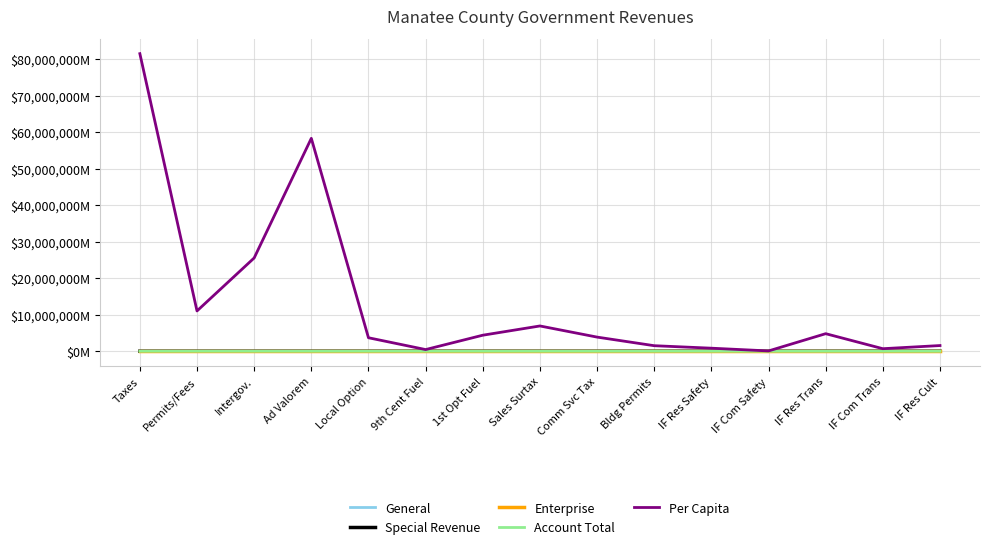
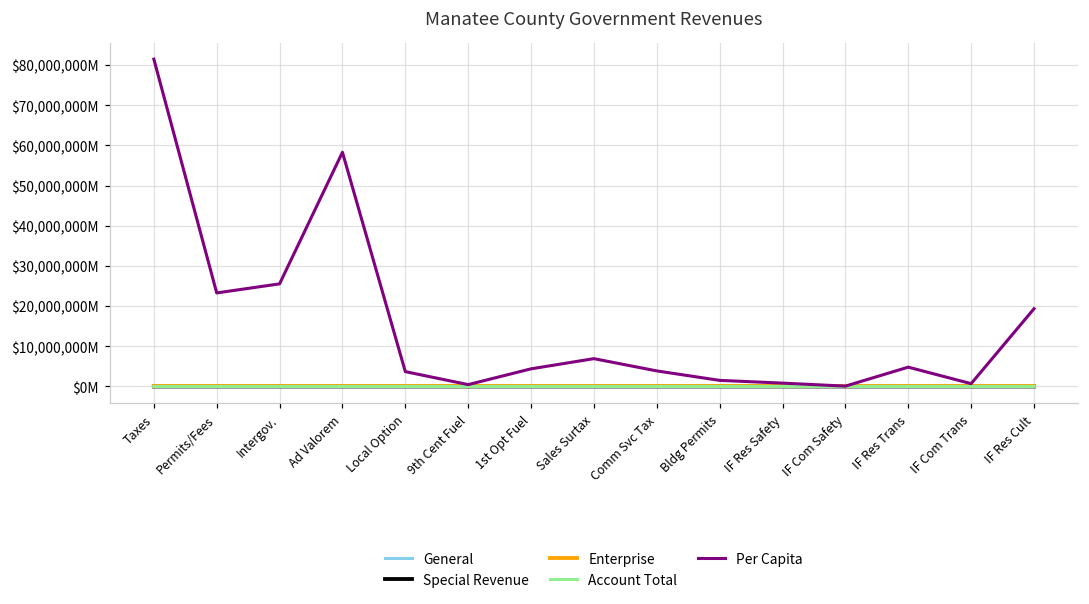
Per Capita, Permits/Fees: $11,000,000,000,000 -> $23,000,000,000,000
Per Capita, IF Res Cult: $2,000,000,000,000 -> $19,000,000,000,000
